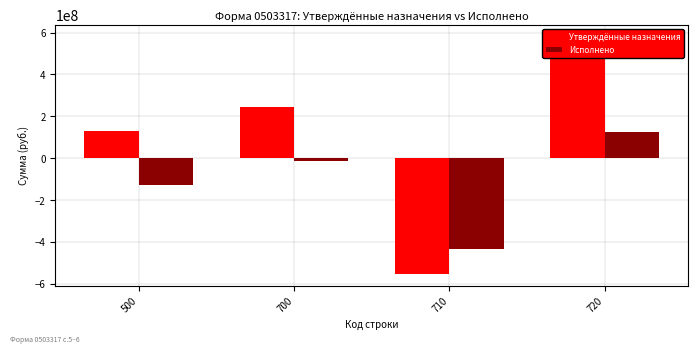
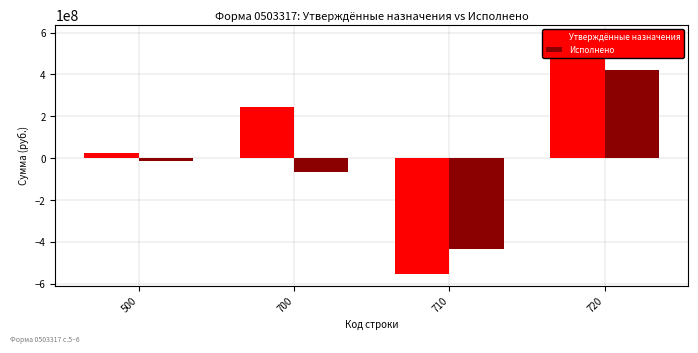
Утверждённые назначения, 500: 130000000 -> 20000000
Исполнено, 500: -130000000 -> -10000000
Исполнено, 700: -10000000 -> -70000000
Исполнено, 720: 120000000 -> 420000000
